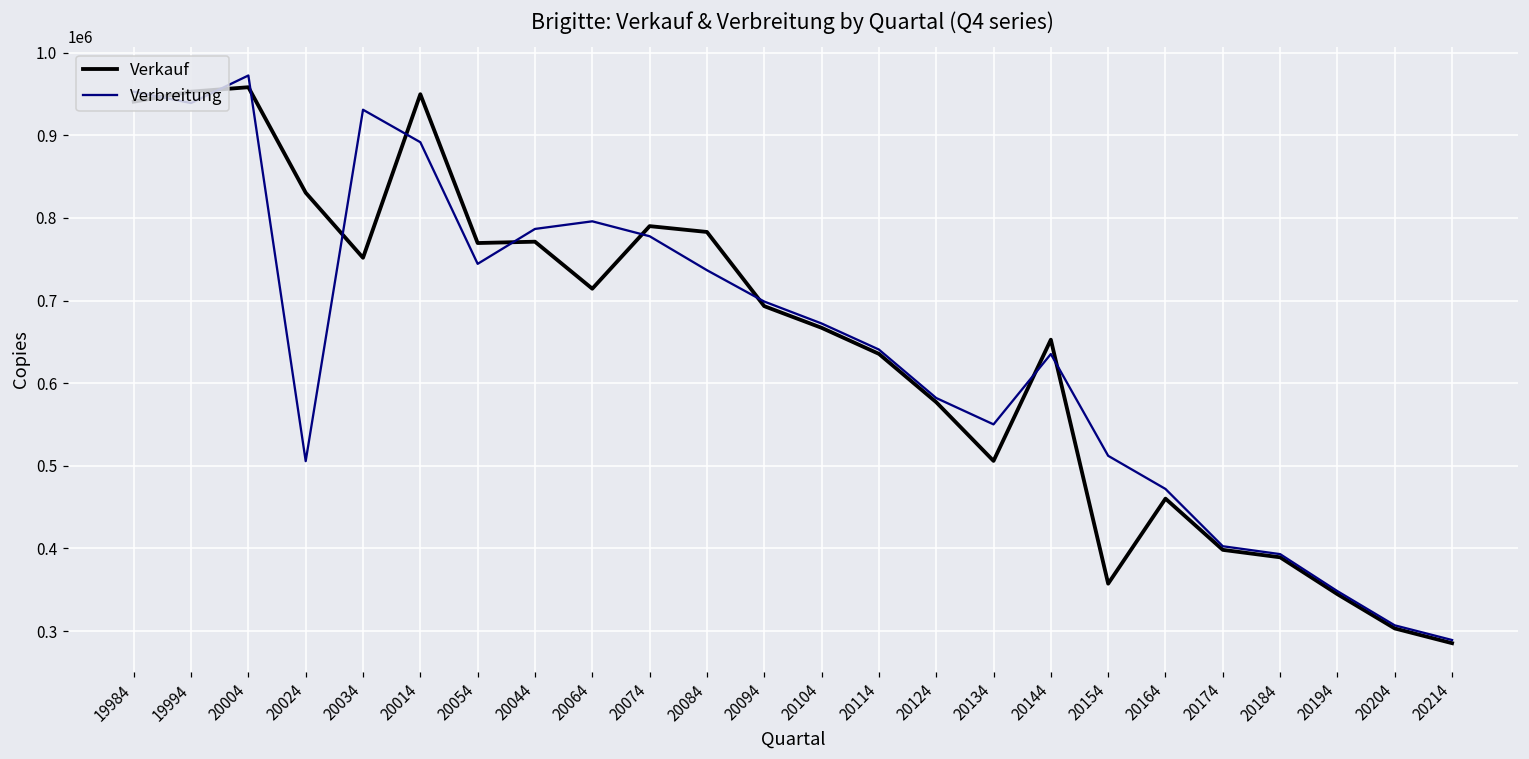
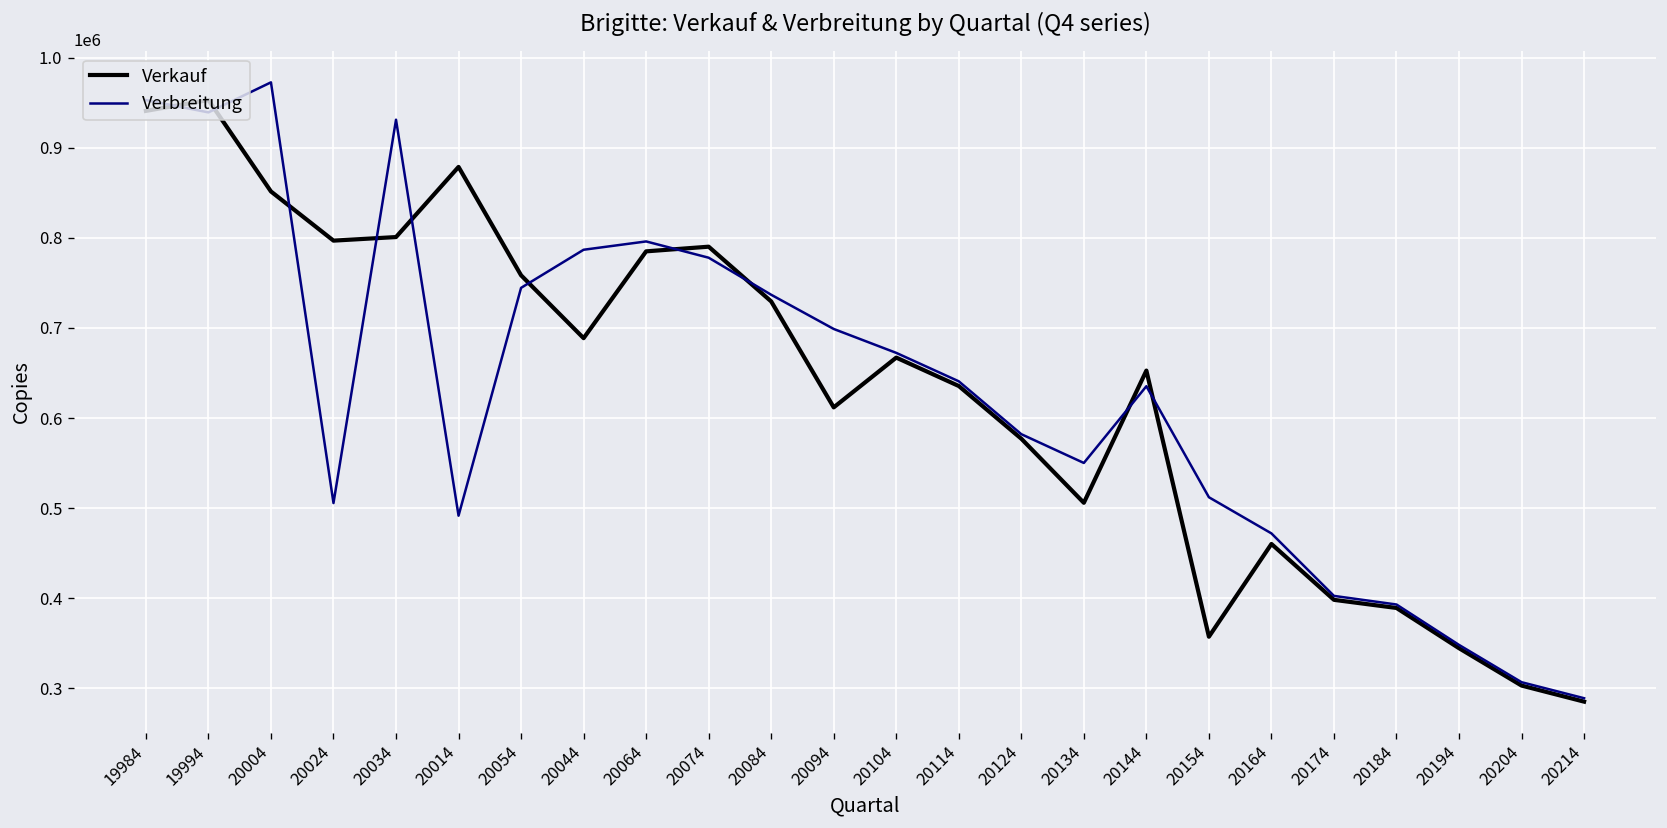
Verkauf, 20004: 960000 -> 850000
Verkauf, 20024: 830000 -> 800000
Verkauf, 20034: 750000 -> 800000
Verkauf, 20014: 950000 -> 880000
Verbreitung, 20014: 890000 -> 490000
Verkauf, 20054: 770000 -> 760000
Verkauf, 20044: 770000 -> 690000
Verkauf, 20064: 710000 -> 780000
Verkauf, 20084: 780000 -> 730000
Verkauf, 20094: 690000 -> 610000
